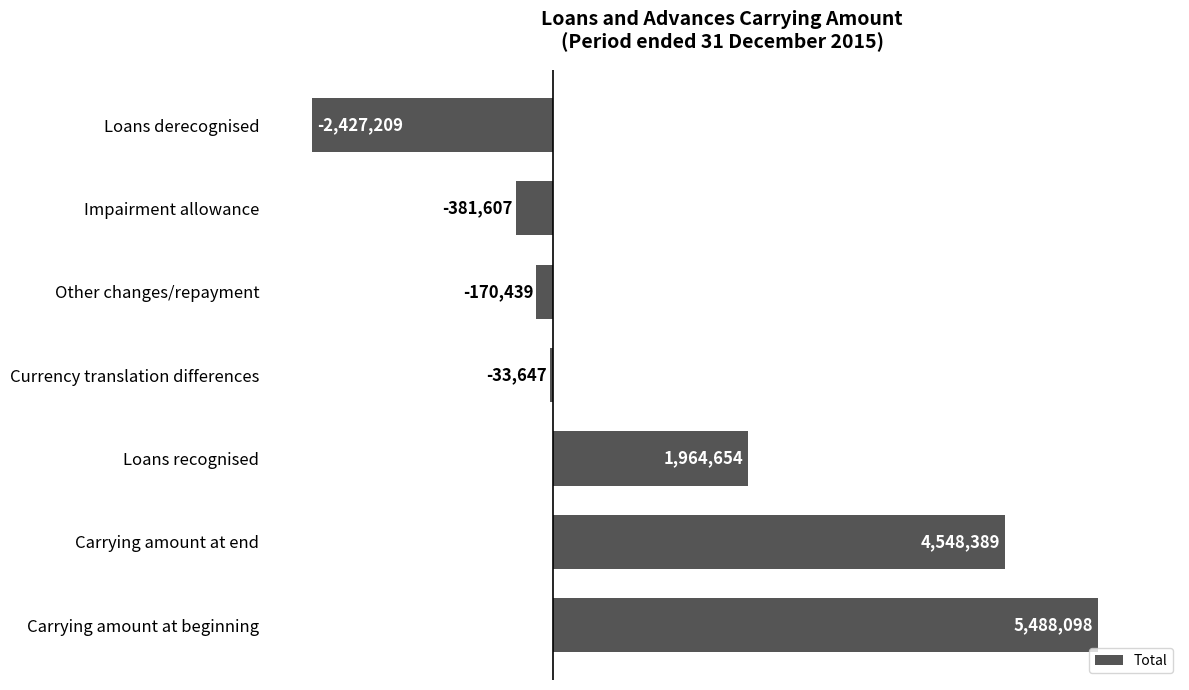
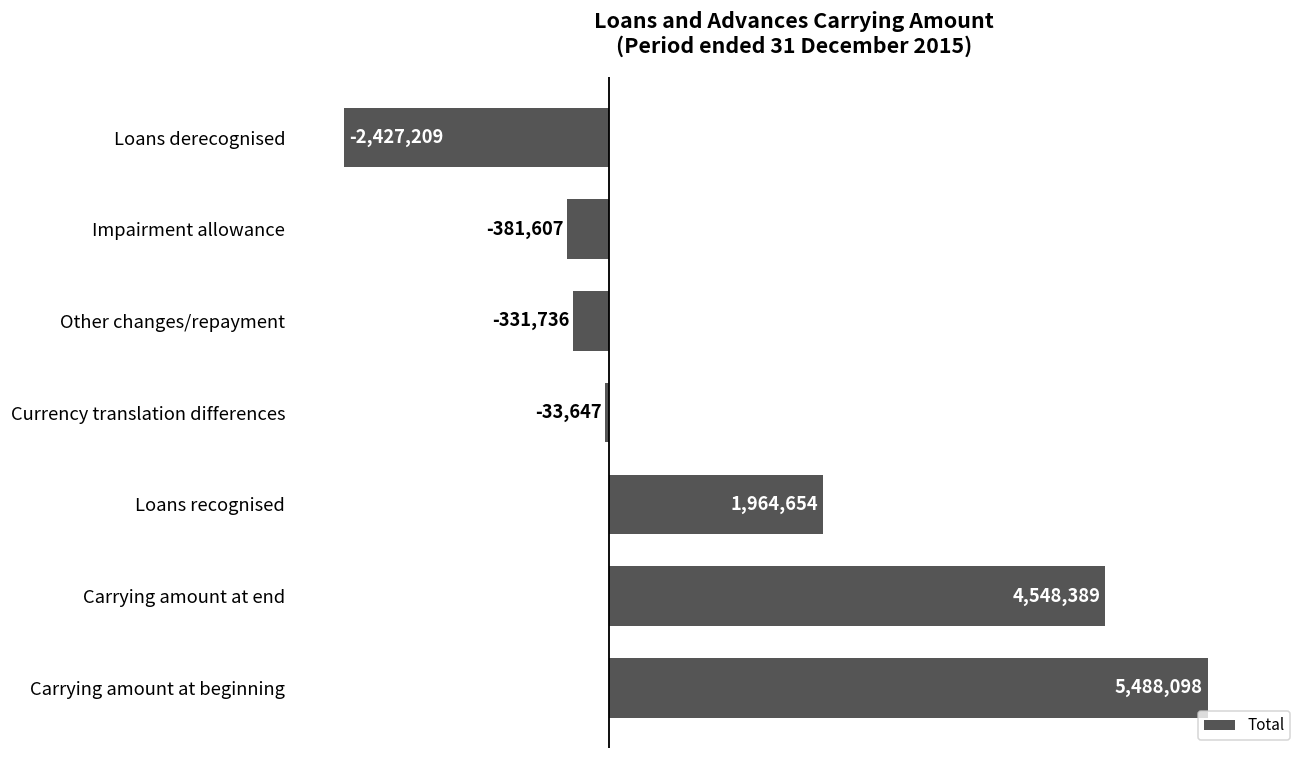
Other changes/repayment: -170,439 -> -331,736
